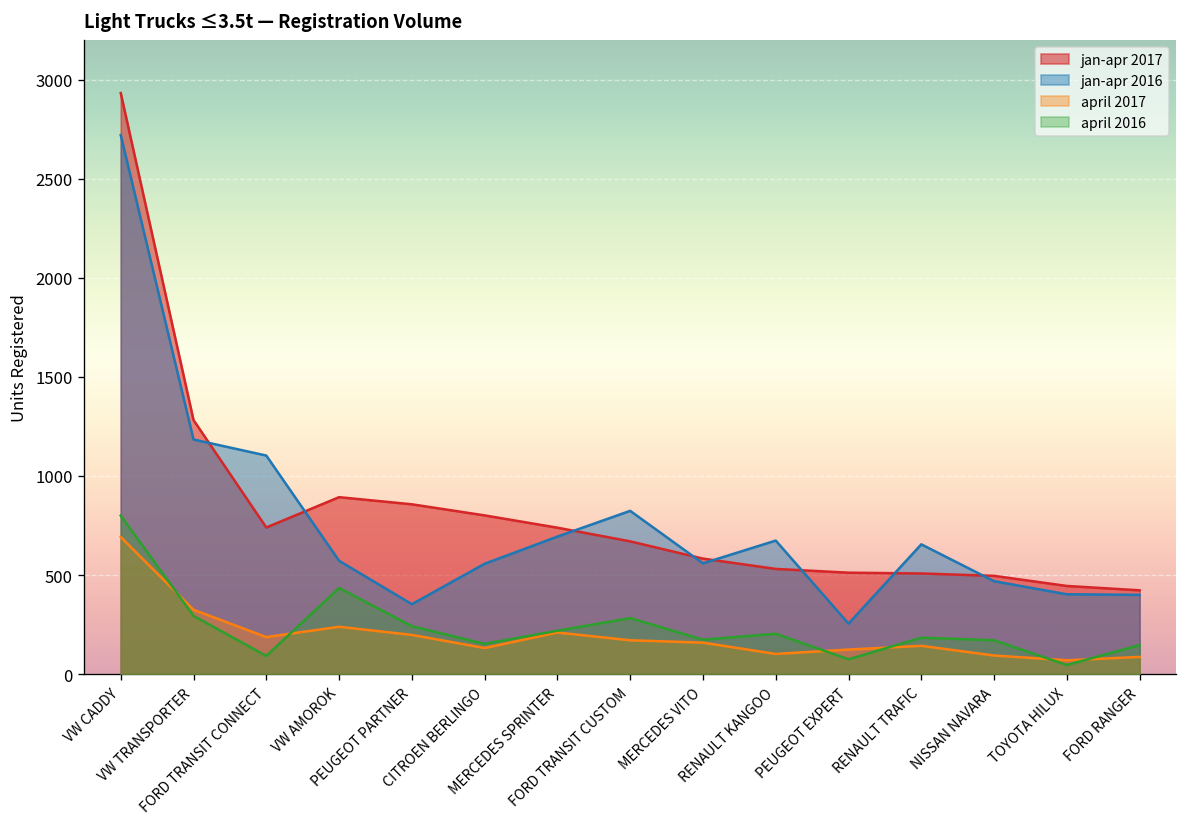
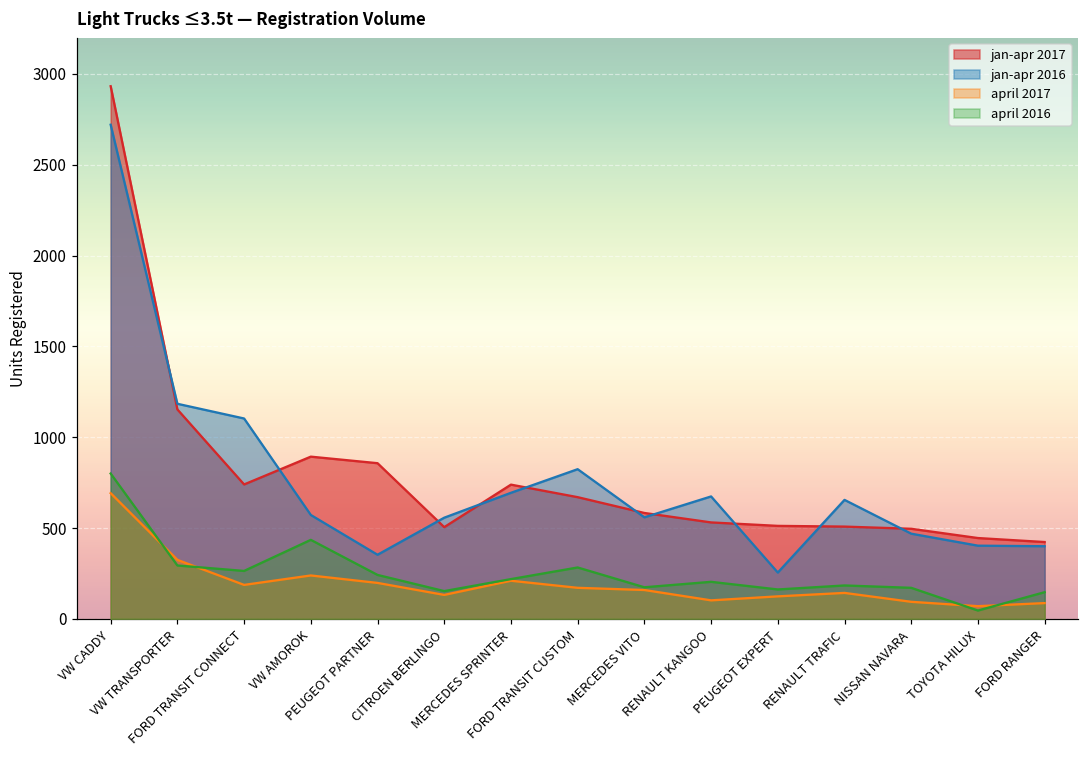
jan-apr 2017, VW TRANSPORTER: 1280 -> 1150
april 2016, FORD TRANSIT CONNECT: 90 -> 260
jan-apr 2017, CITROEN BERLINGO: 800 -> 510
april 2016, PEUGEOT EXPERT: 80 -> 160
